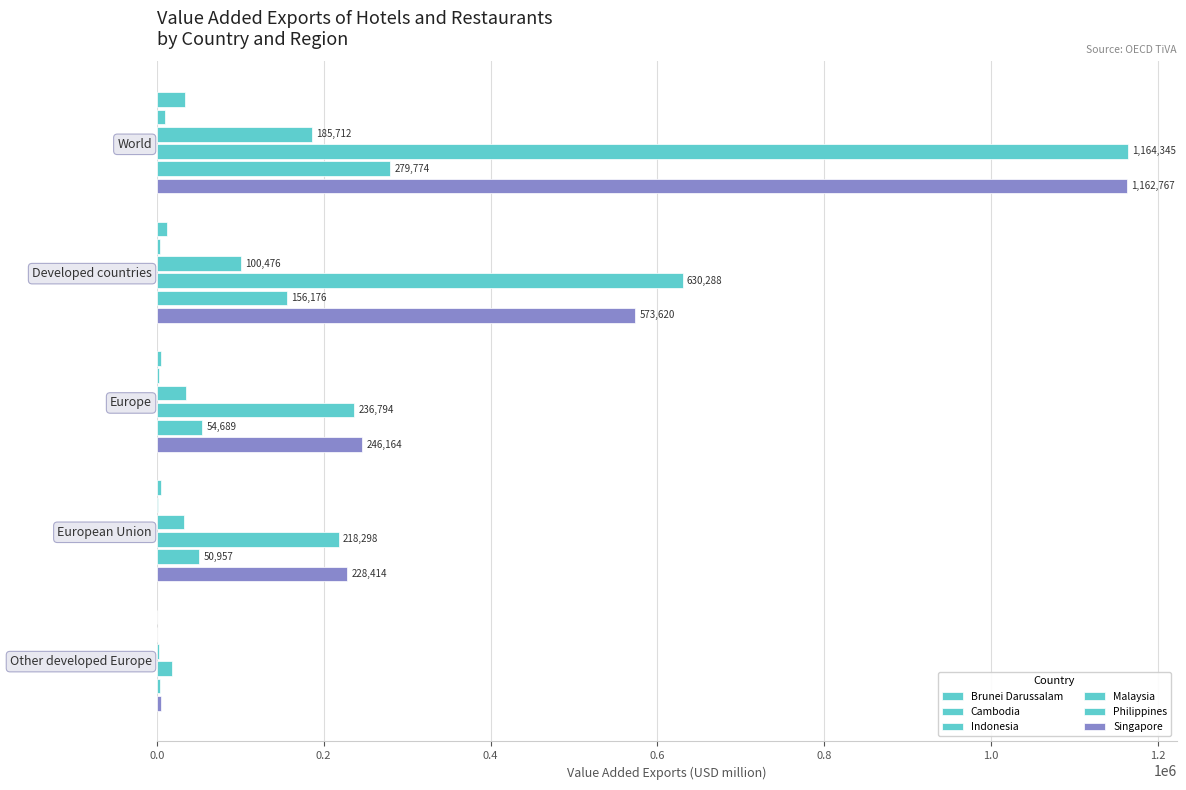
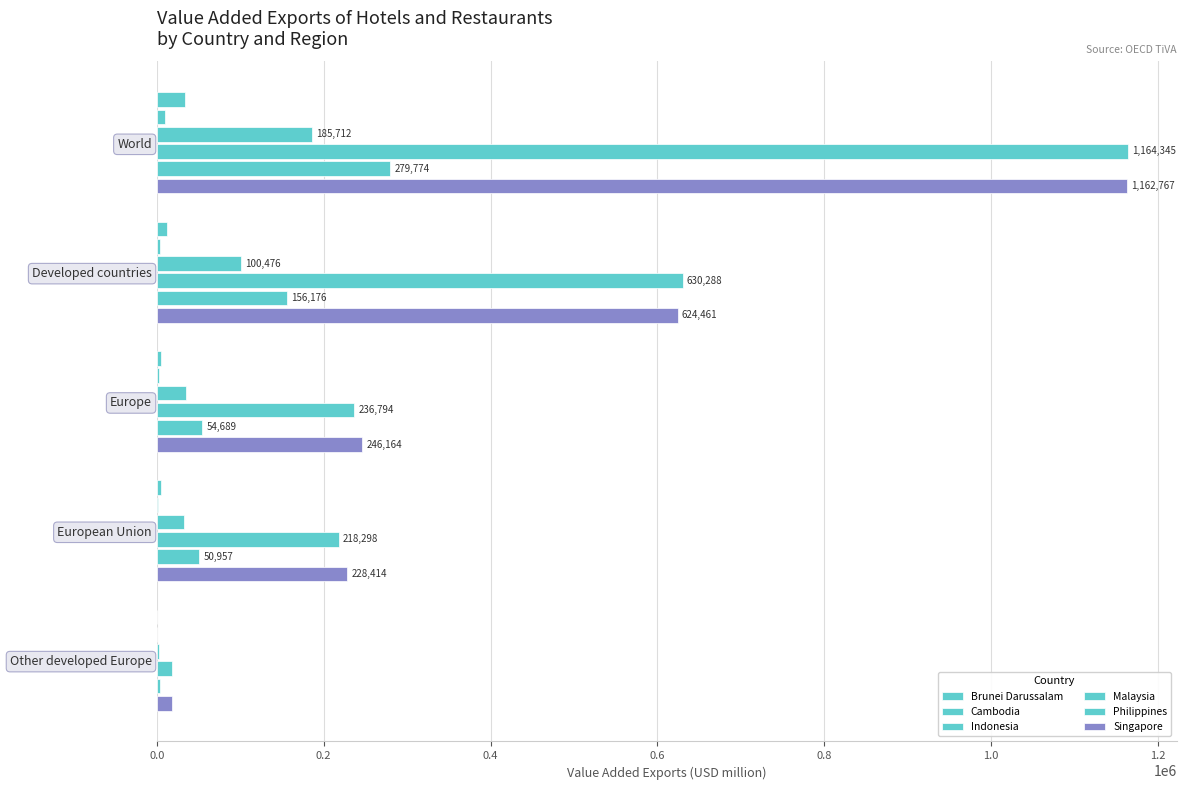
Singapore, Developed countries: 573,620 -> 624,461
Singapore, Other developed Europe: 10000 -> 20000
